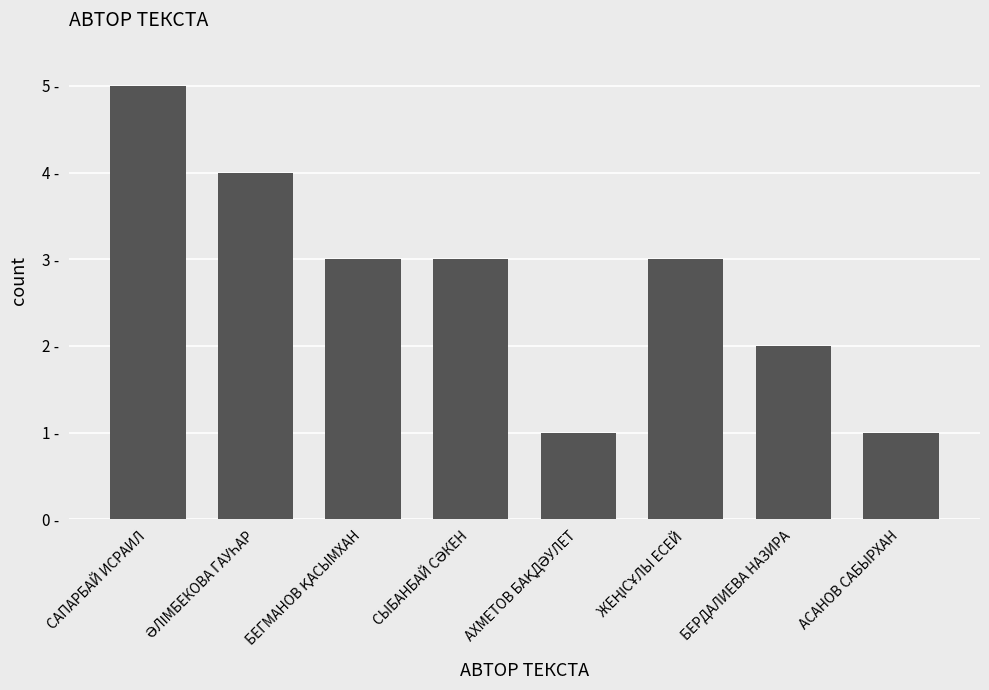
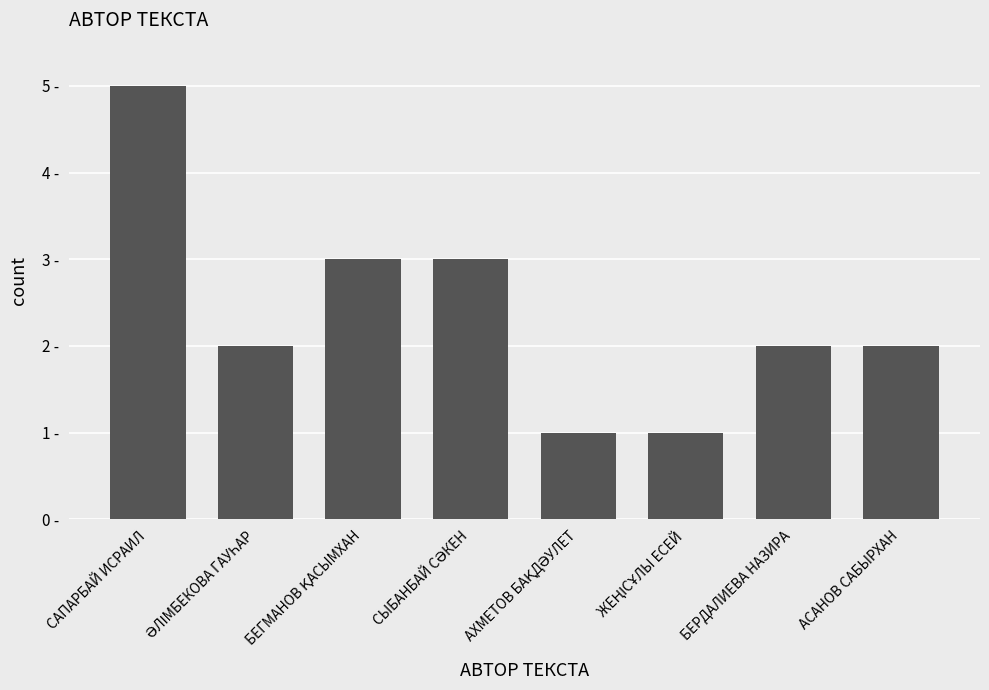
ӘЛІМБЕКОВА ГАУҺАР: 4 - -> 2 -
ЖЕҢІСҰЛЫ ЕСЕЙ: 3 - -> 1 -
АСАНОВ САБЫРХАН: 1 - -> 2 -
